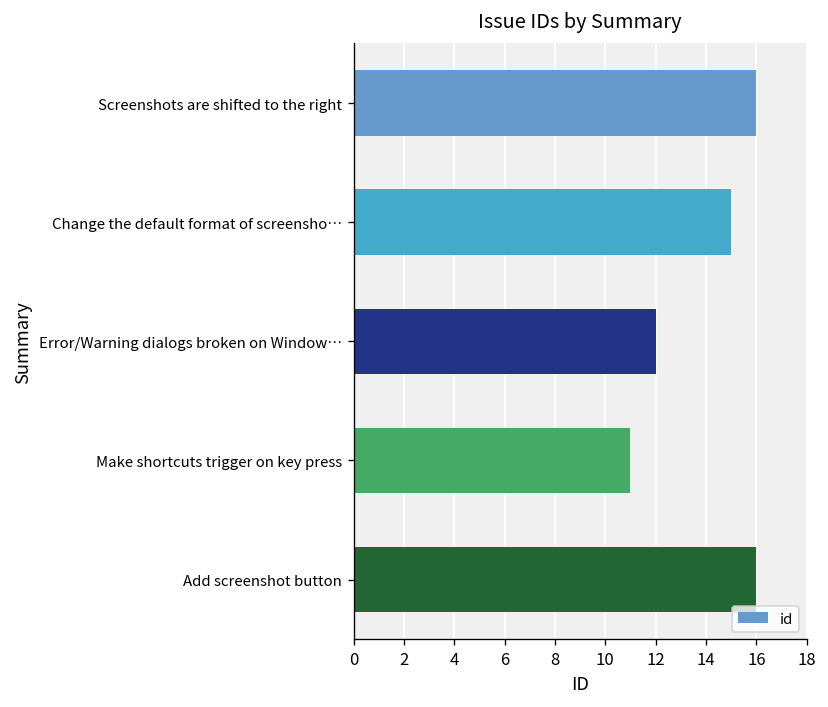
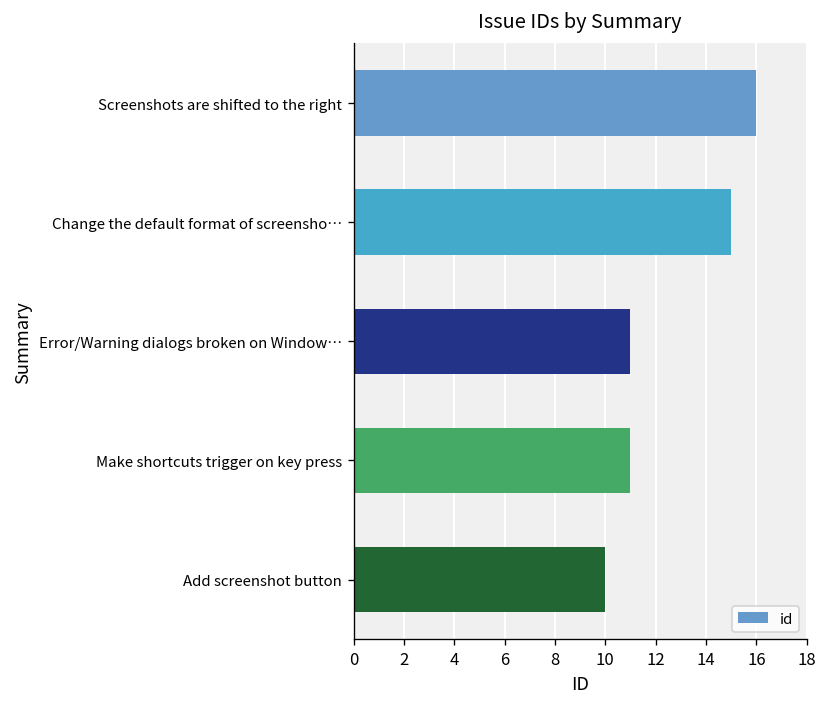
Error/Warning dialogs broken on Window…: 12 -> 11
Add screenshot button: 16 -> 10
